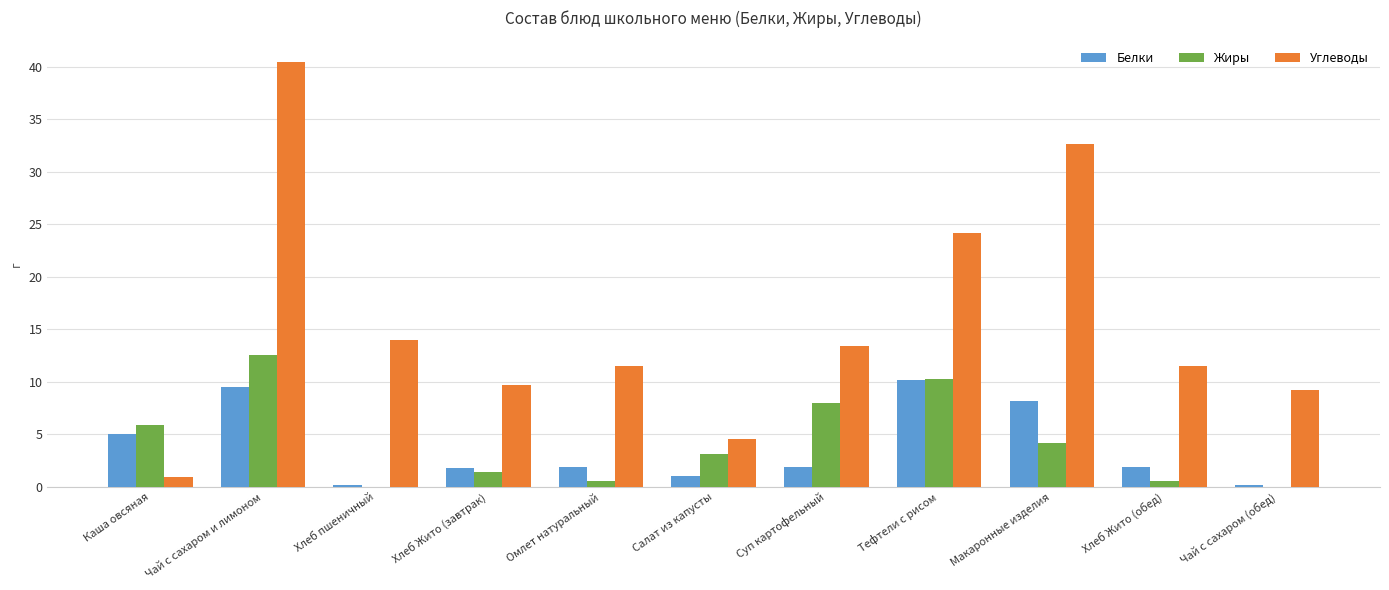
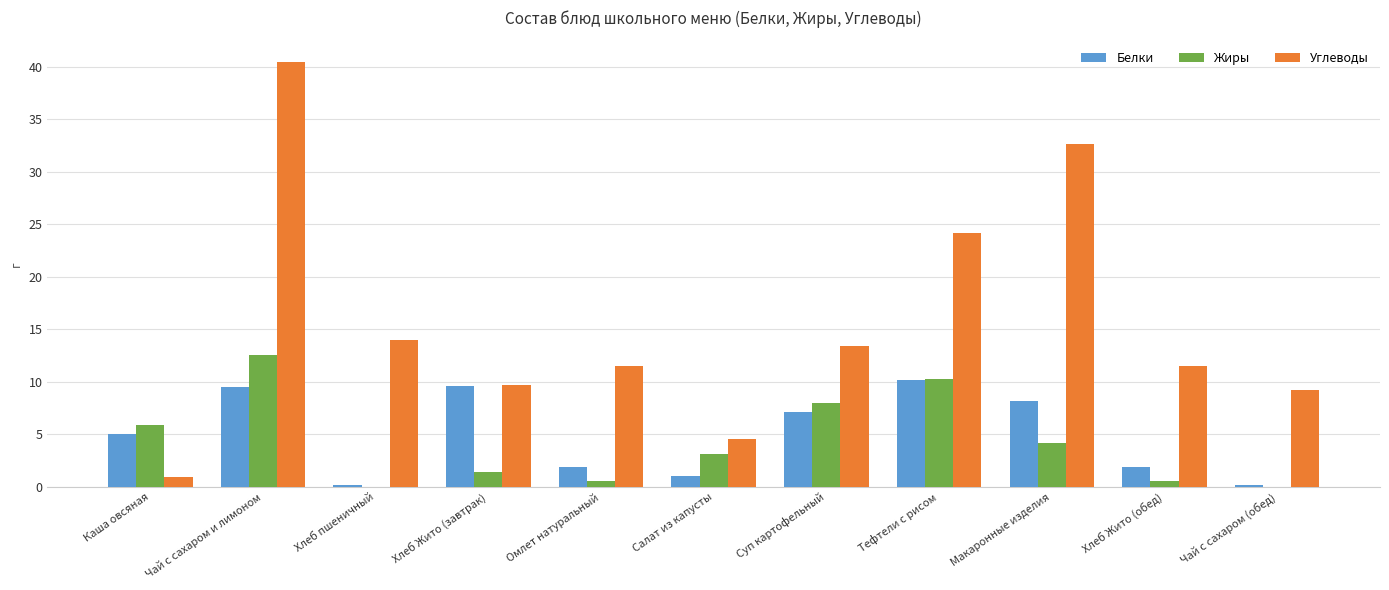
Белки, Хлеб Жито (завтрак): 1.8 -> 9.6
Белки, Суп картофельный: 1.9 -> 7.1
